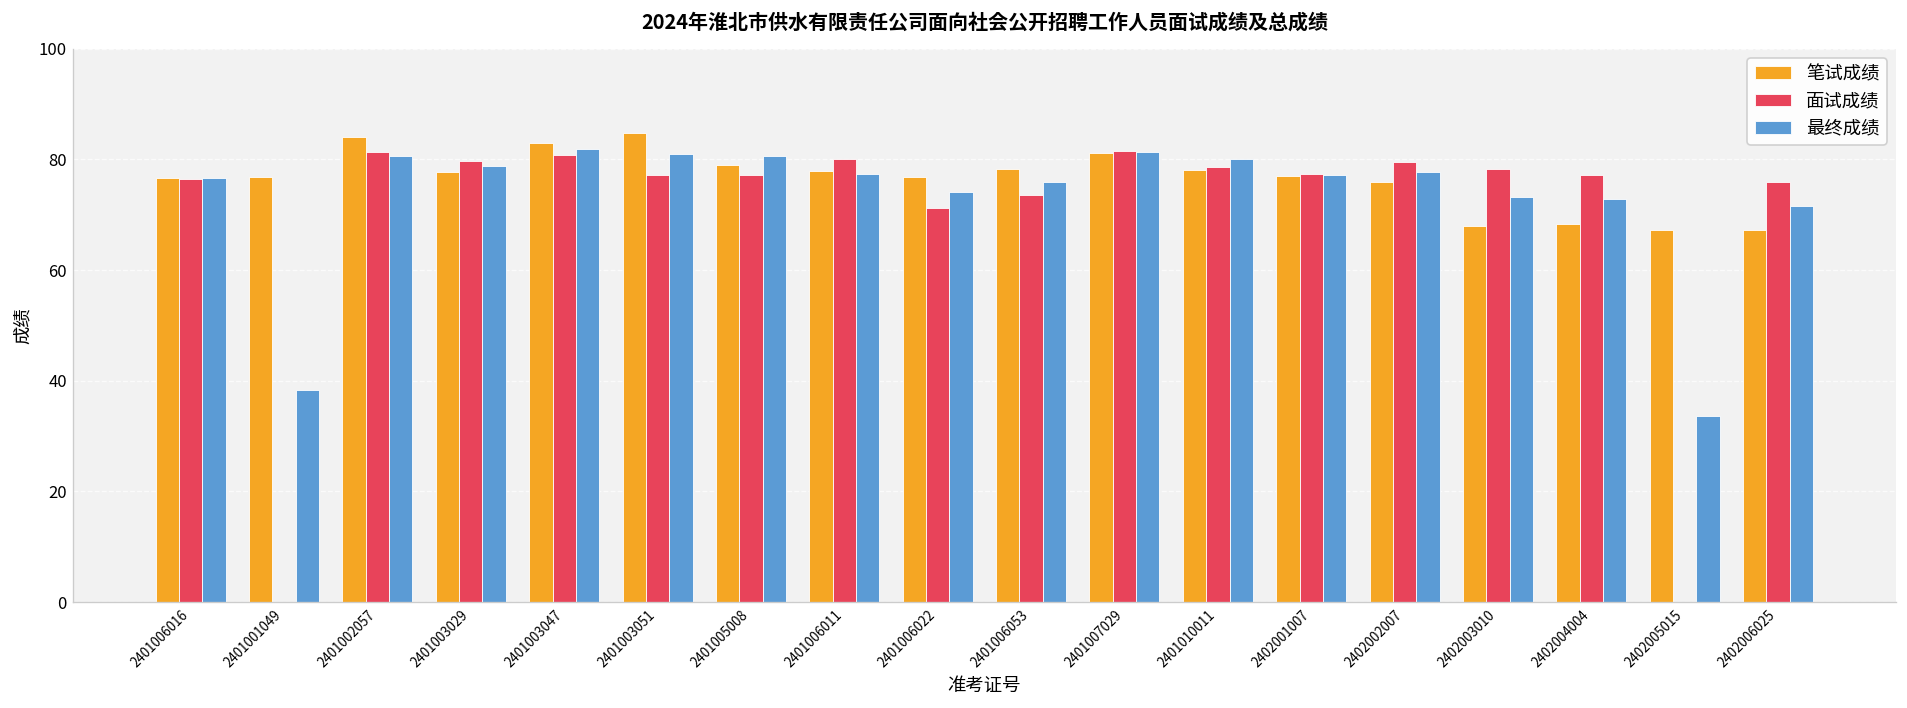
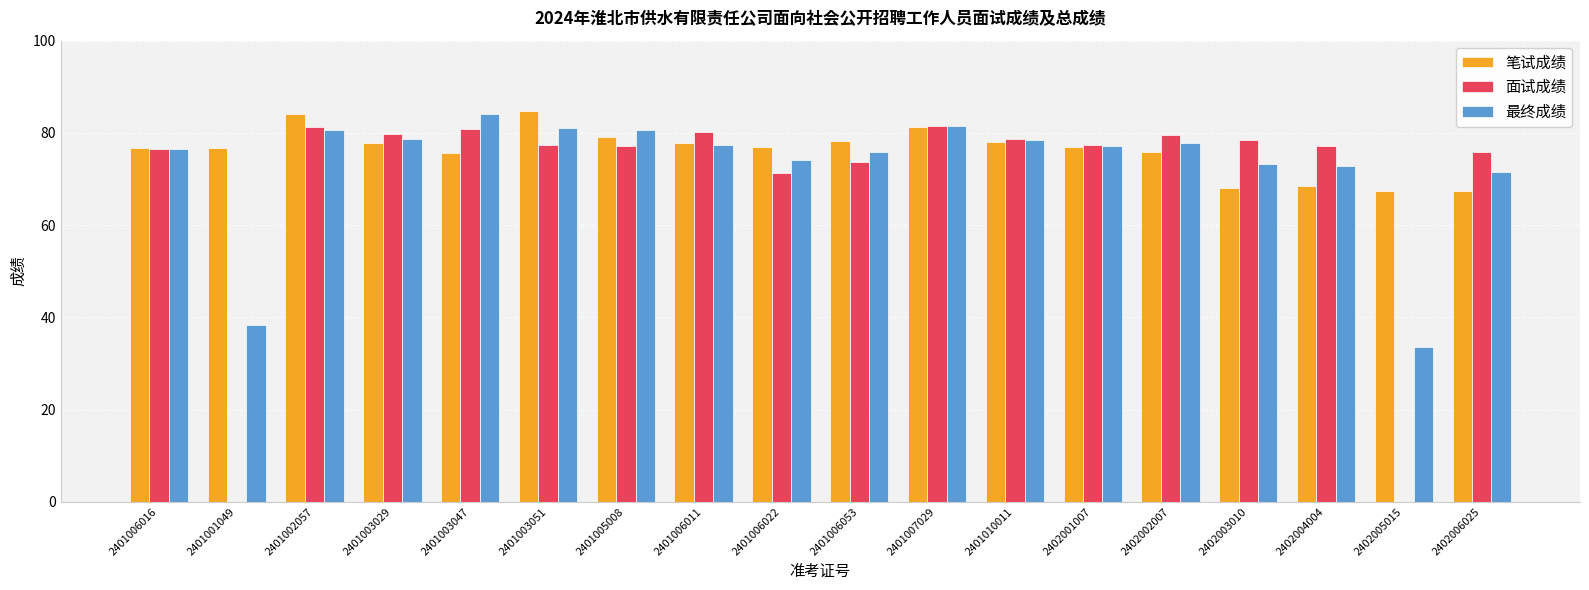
笔试成绩, 2401003047: 83 -> 76
最终成绩, 2401003047: 82 -> 84
最终成绩, 2401010011: 80 -> 78
